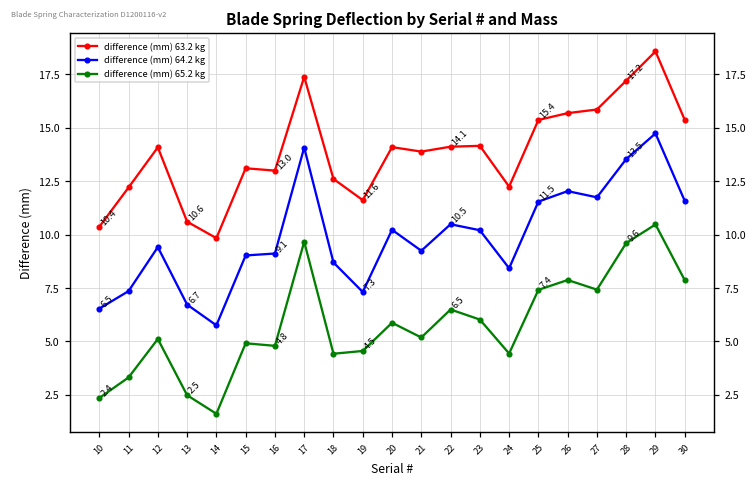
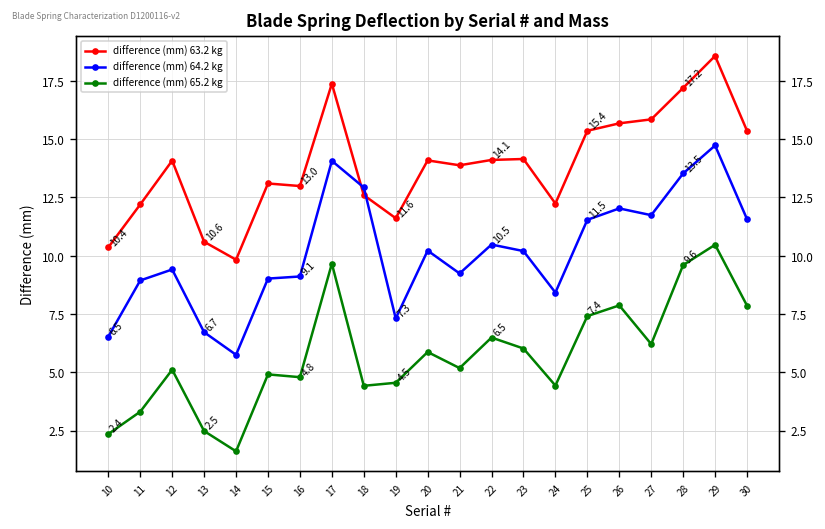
difference (mm) 64.2 kg, 11: 7.4 -> 8.9
difference (mm) 64.2 kg, 18: 8.7 -> 12.9
difference (mm) 65.2 kg, 27: 7.4 -> 6.2
